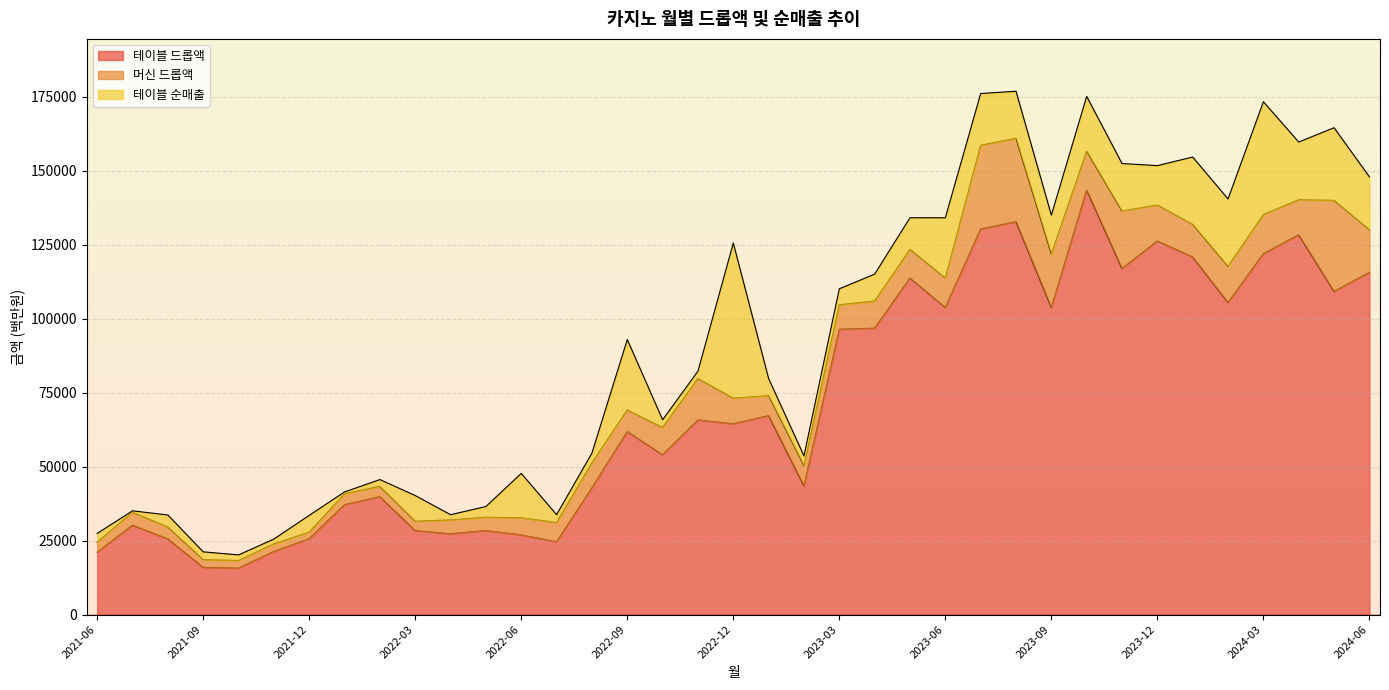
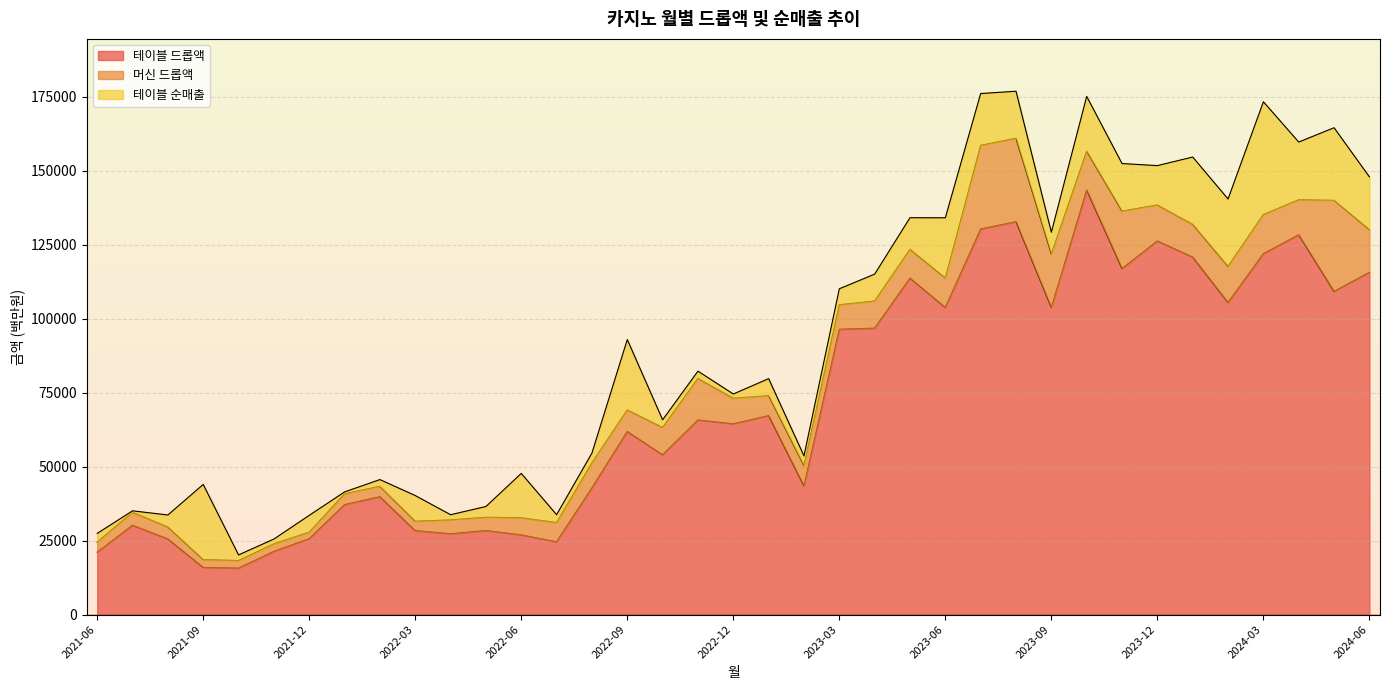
테이블 순매출, 2021-09: 3000 -> 25000
테이블 순매출, 2022-12: 52000 -> 1000
테이블 순매출, 2023-09: 13000 -> 7000
